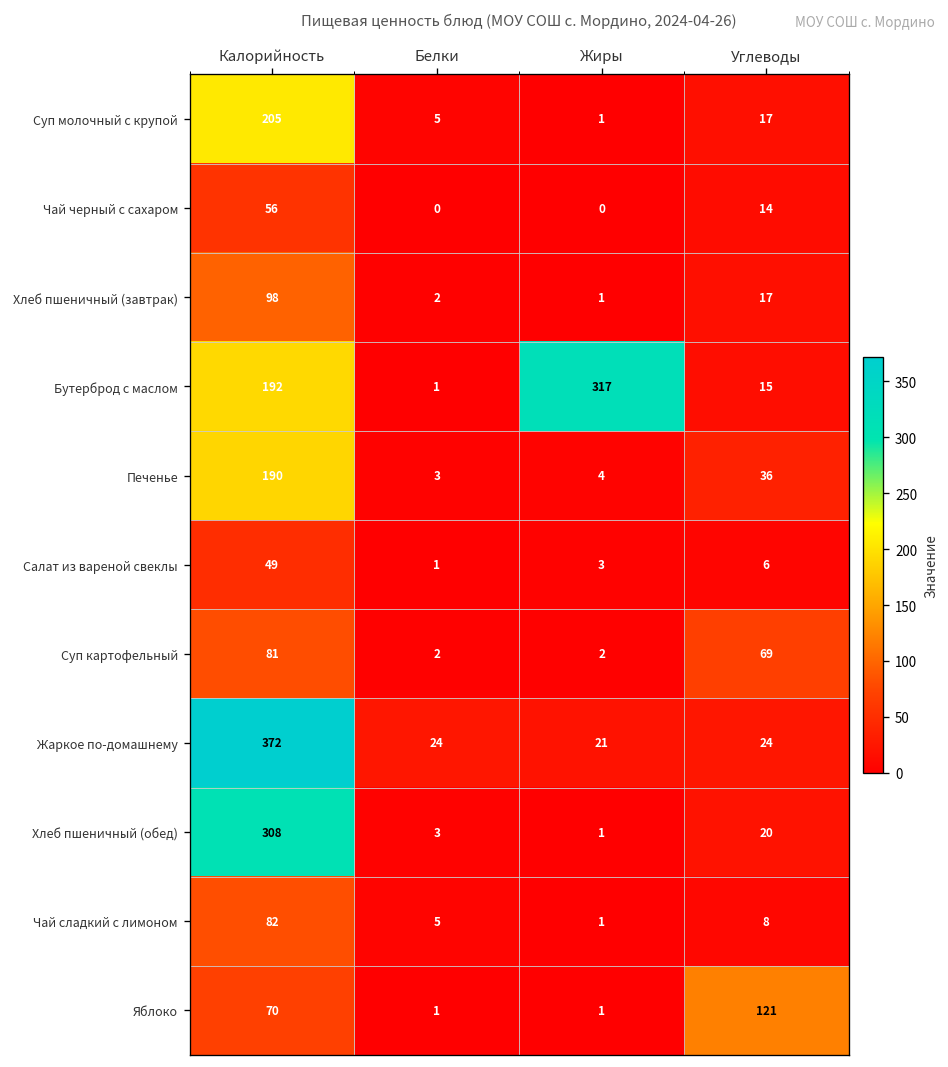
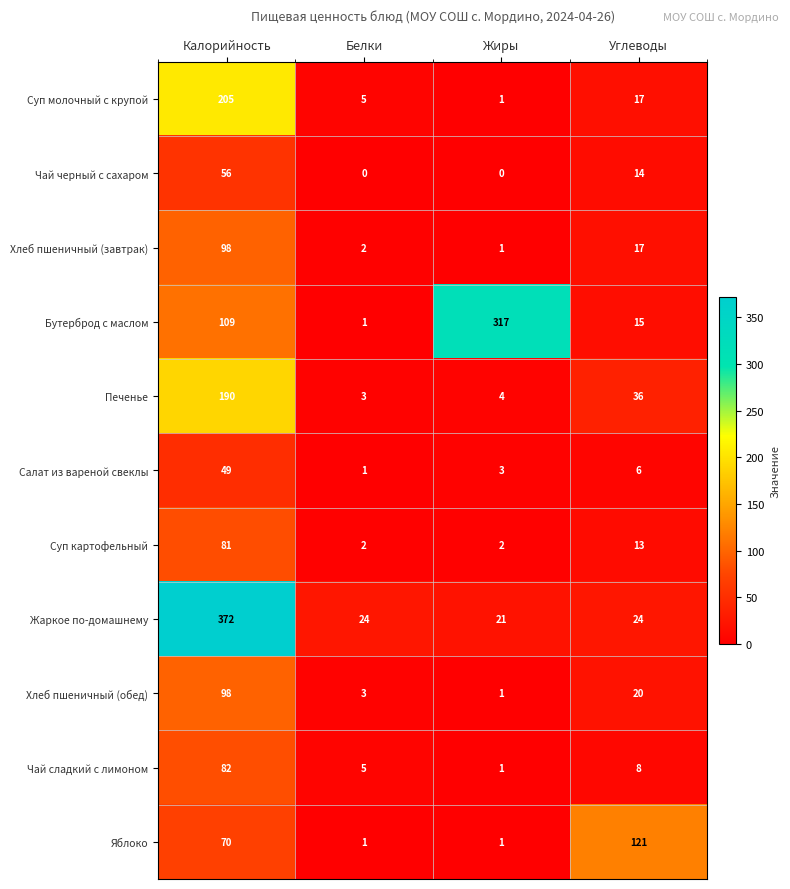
Бутерброд с маслом, Калорийность: 192 -> 109
Суп картофельный, Углеводы: 69 -> 13
Хлеб пшеничный (обед), Калорийность: 308 -> 98
